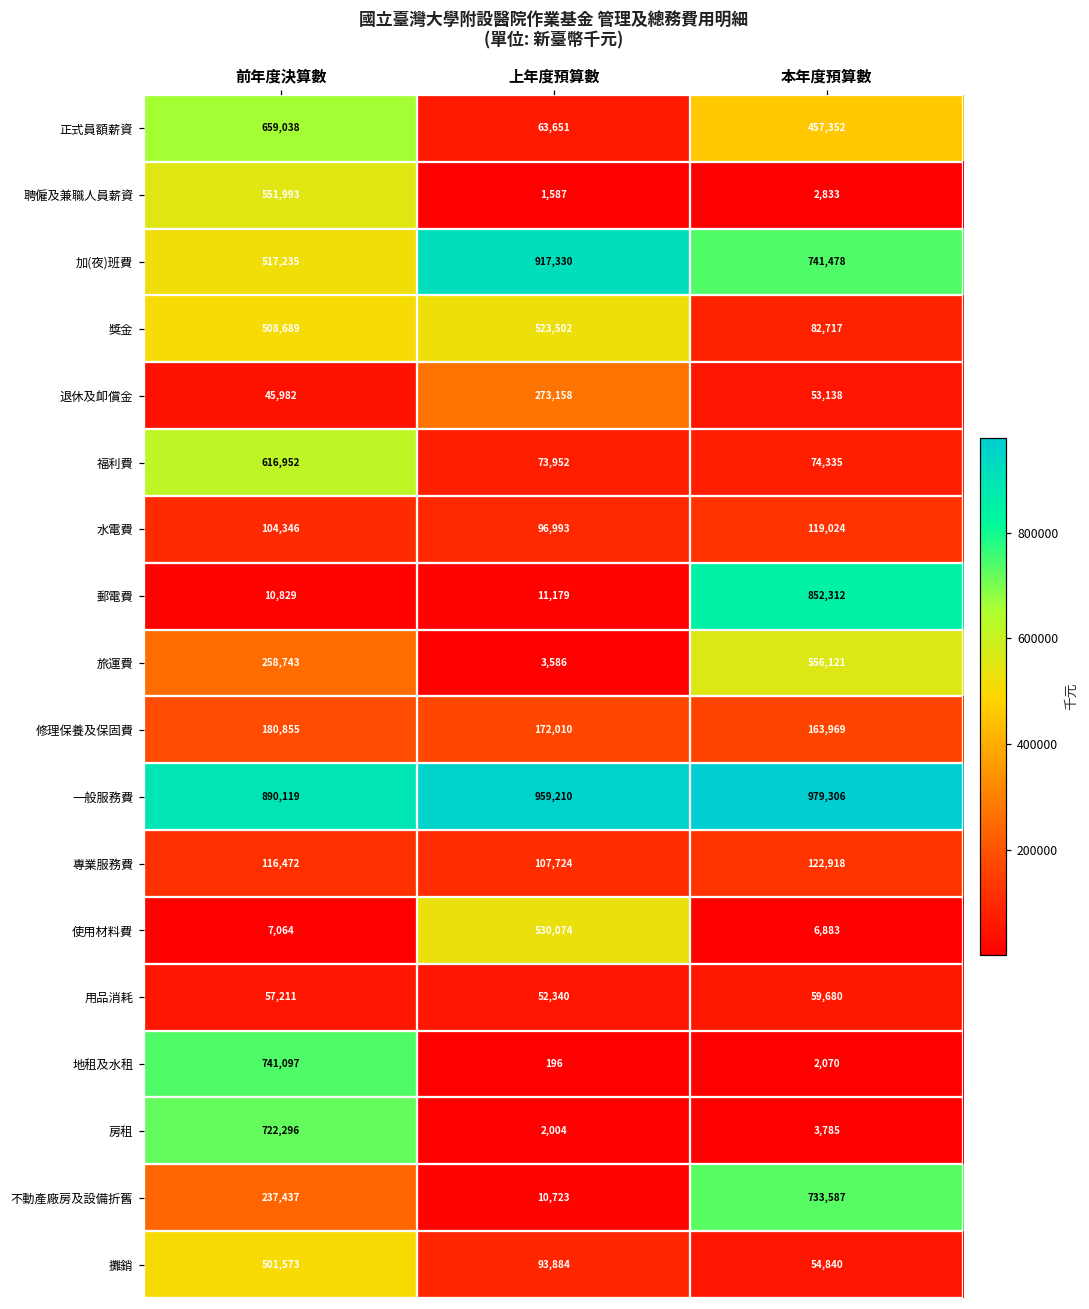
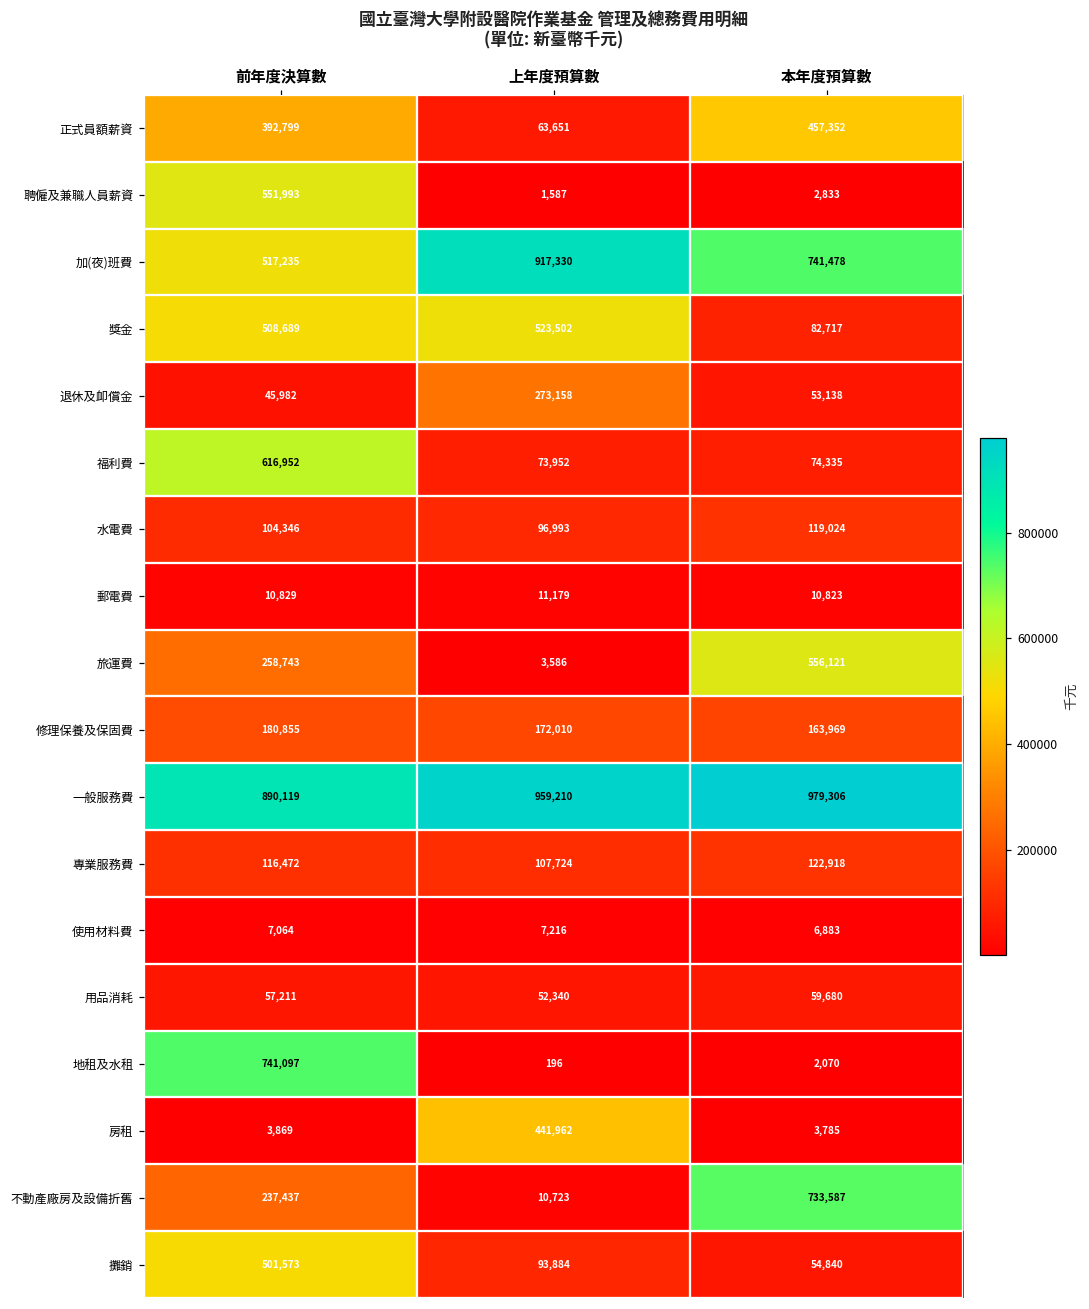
正式員額薪資, 前年度決算數: 659,038 -> 392,799
郵電費, 本年度預算數: 852,312 -> 10,823
使用材料費, 上年度預算數: 530,074 -> 7,216
房租, 前年度決算數: 722,296 -> 3,869
房租, 上年度預算數: 2,004 -> 441,962
